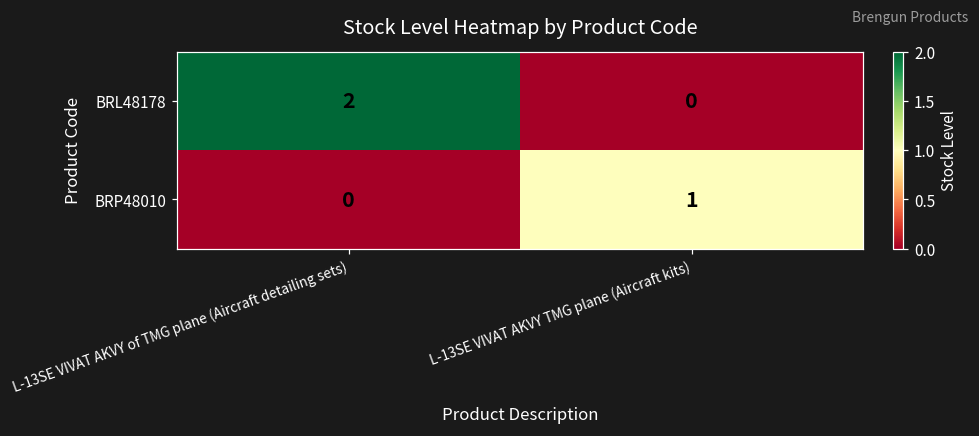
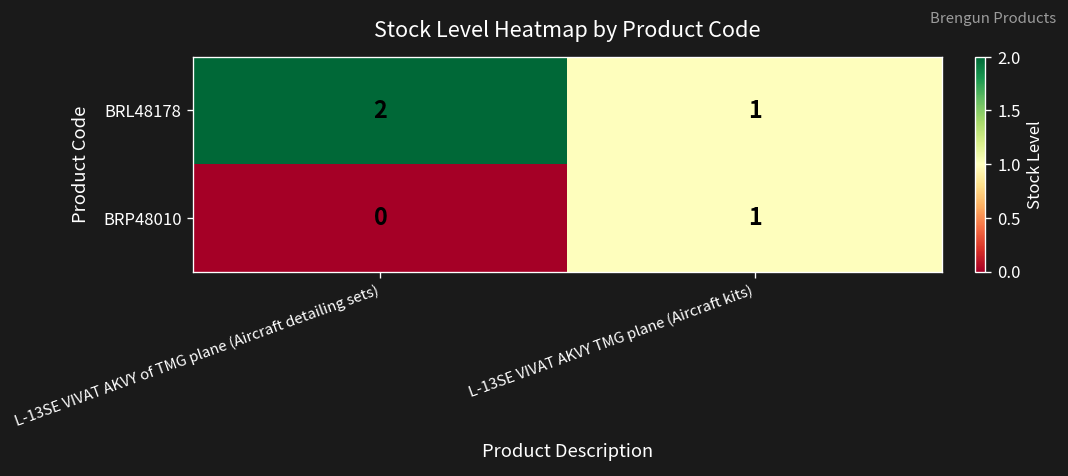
BRL48178, L-13SE VIVAT AKVY TMG plane (Aircraft kits): 0 -> 1
